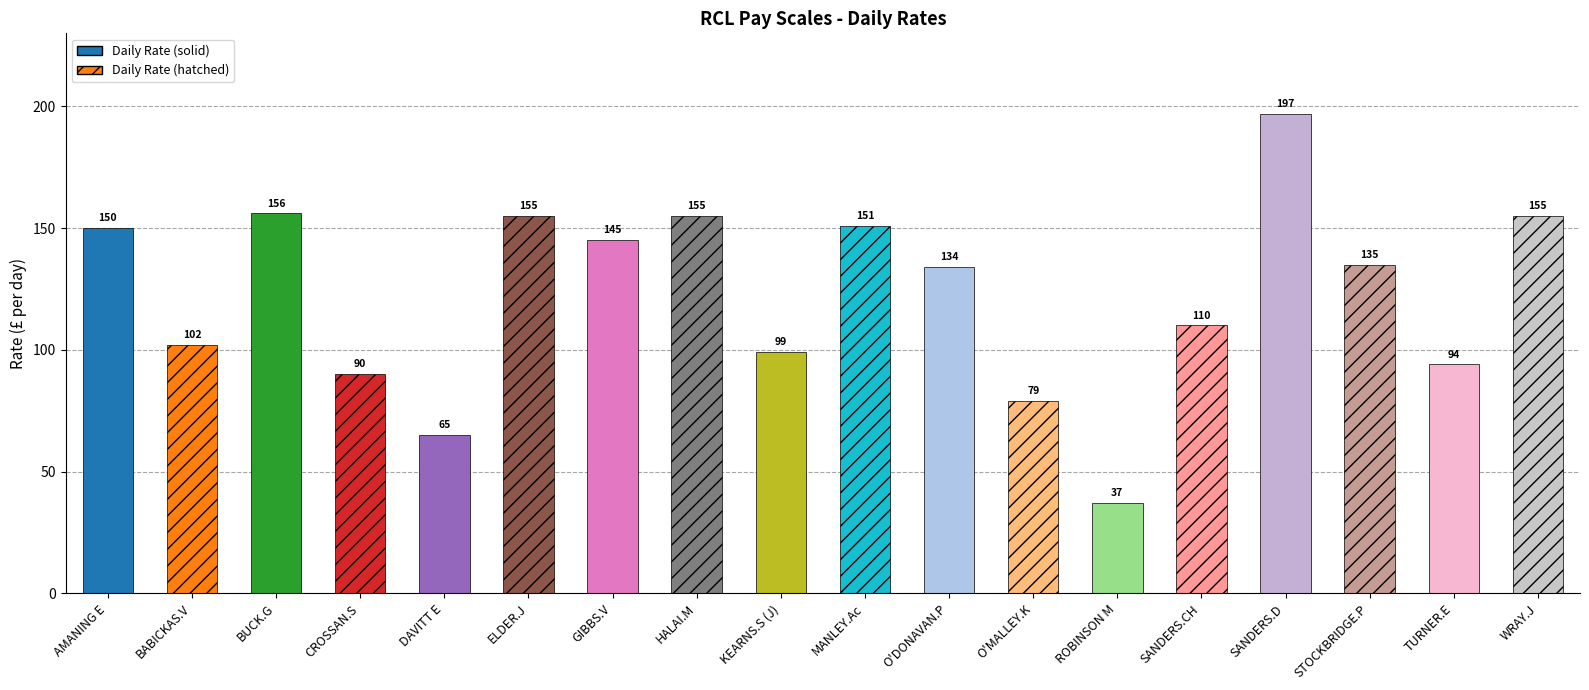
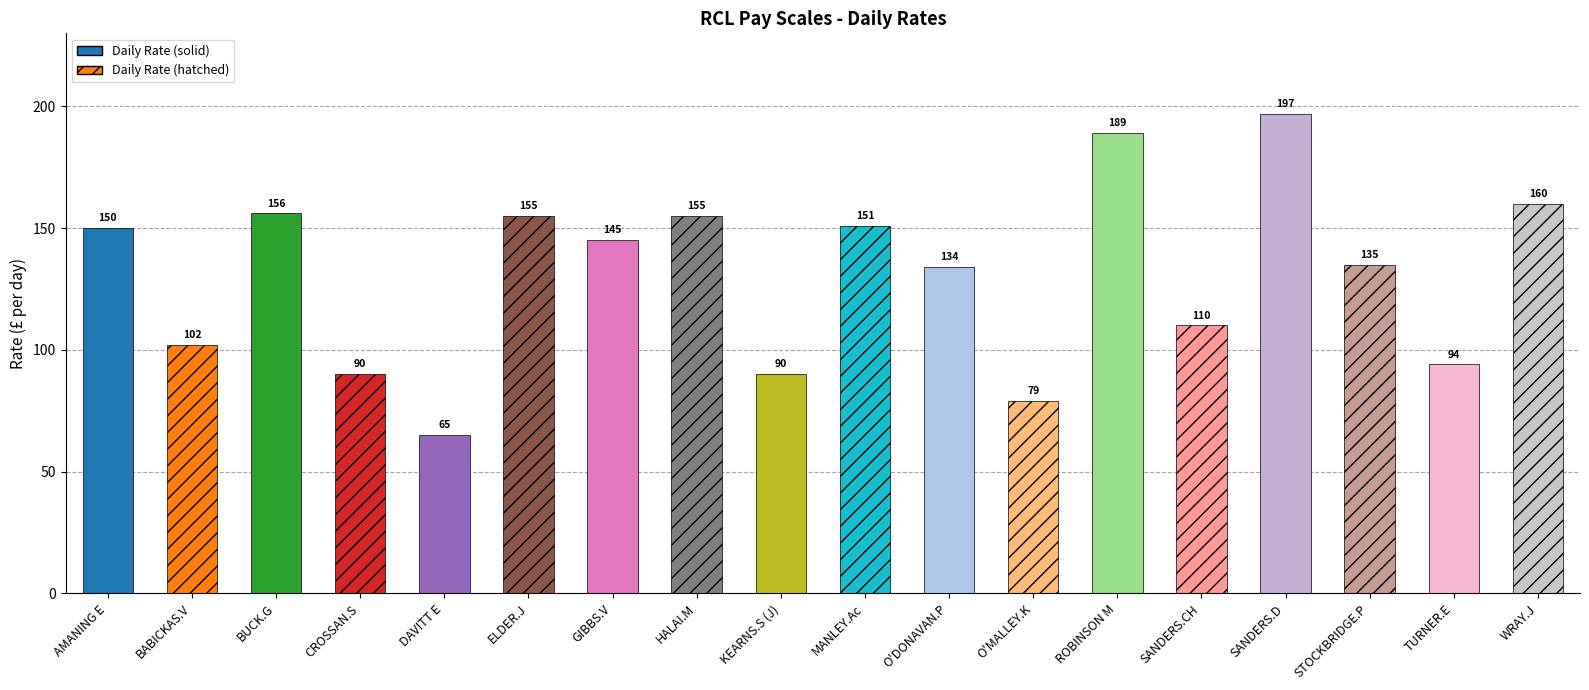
KEARNS.S (J): 99 -> 90
ROBINSON M: 37 -> 189
WRAY.J: 155 -> 160
